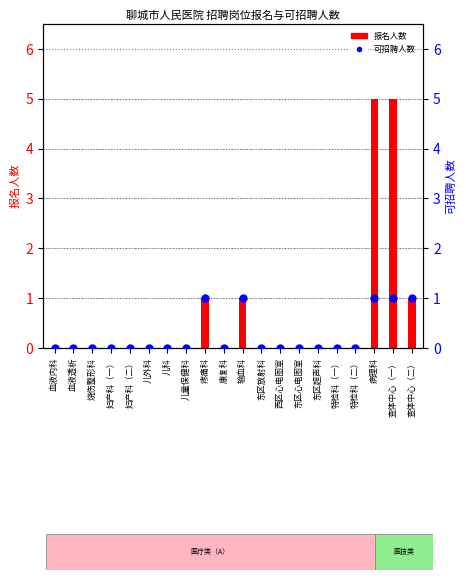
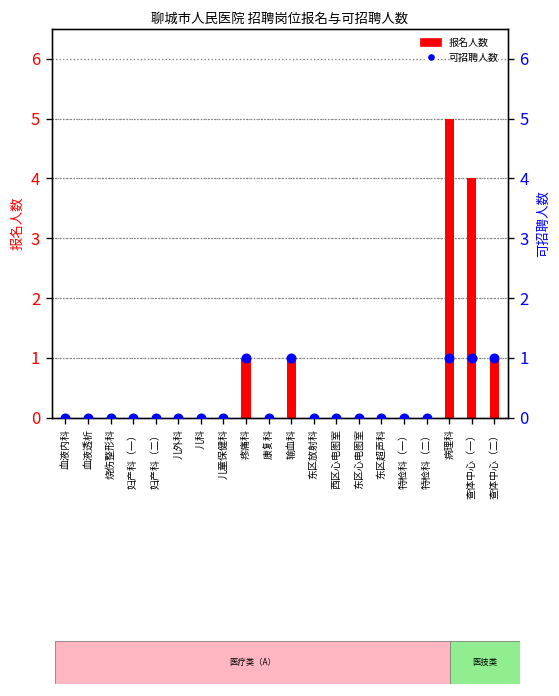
报名人数, 查体中心（一）: 5 -> 4
